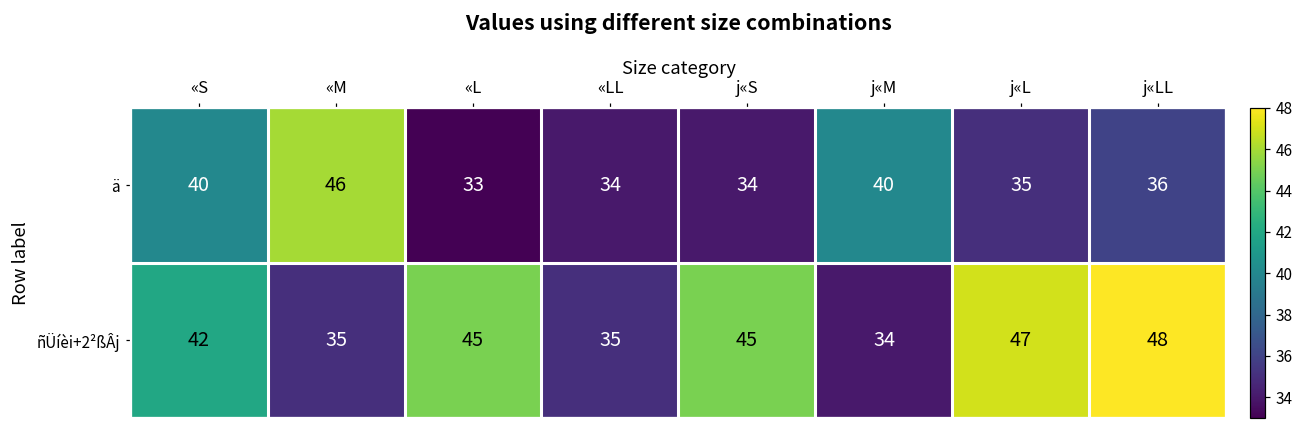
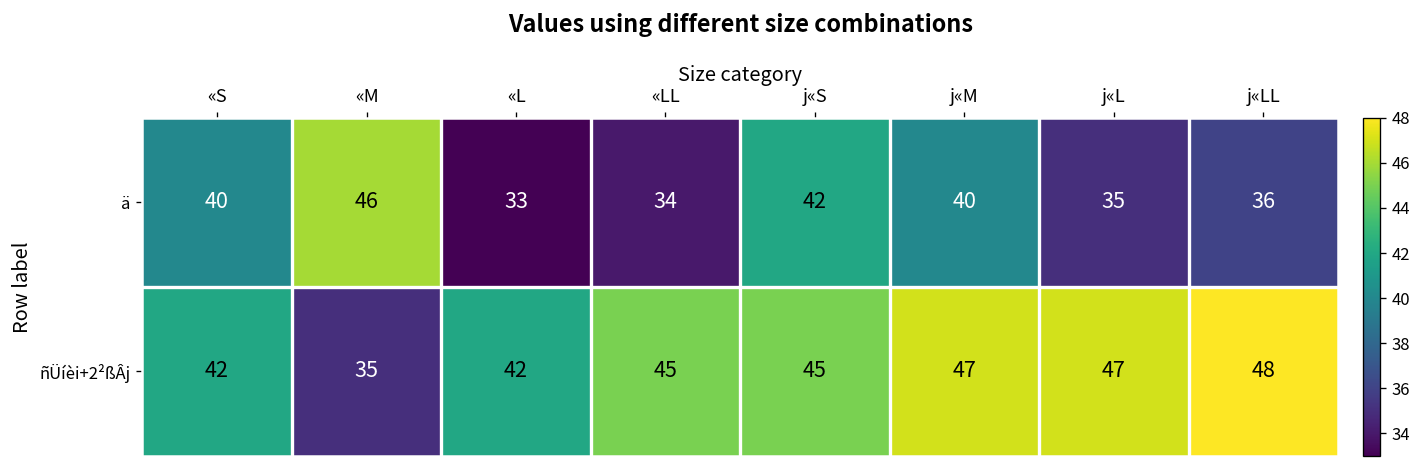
ä, j«S: 34 -> 42
ñÜíèi+2²ßÂj, «L: 45 -> 42
ñÜíèi+2²ßÂj, «LL: 35 -> 45
ñÜíèi+2²ßÂj, j«M: 34 -> 47
